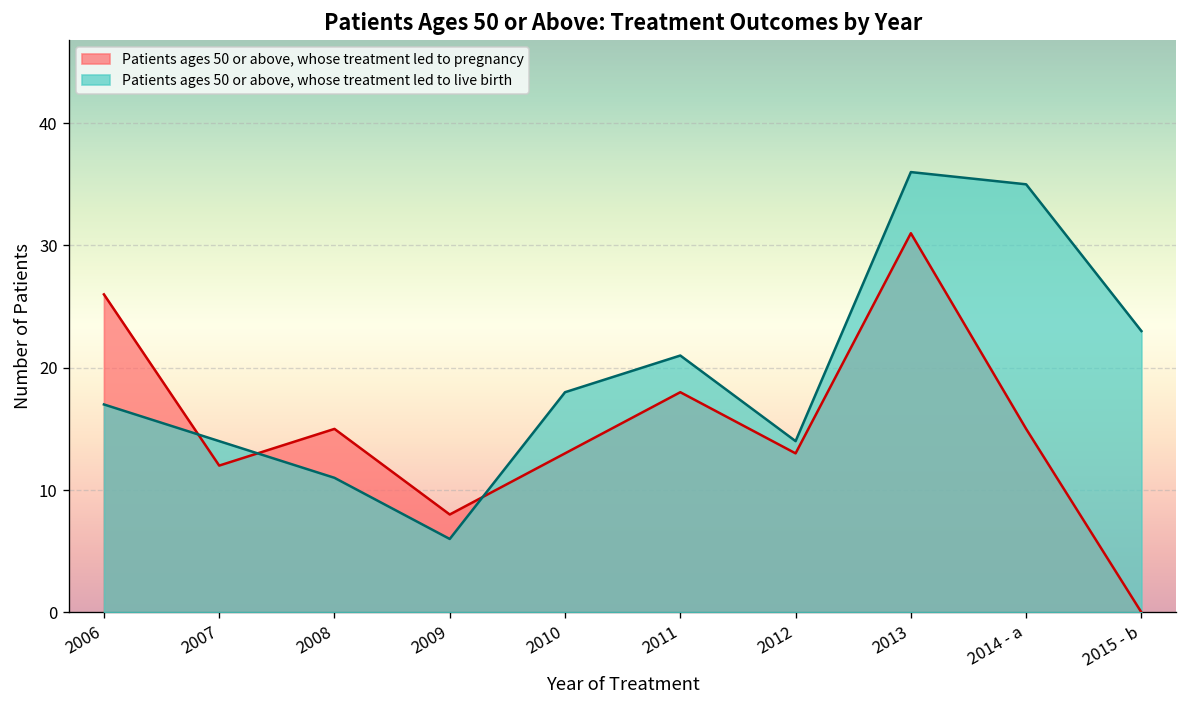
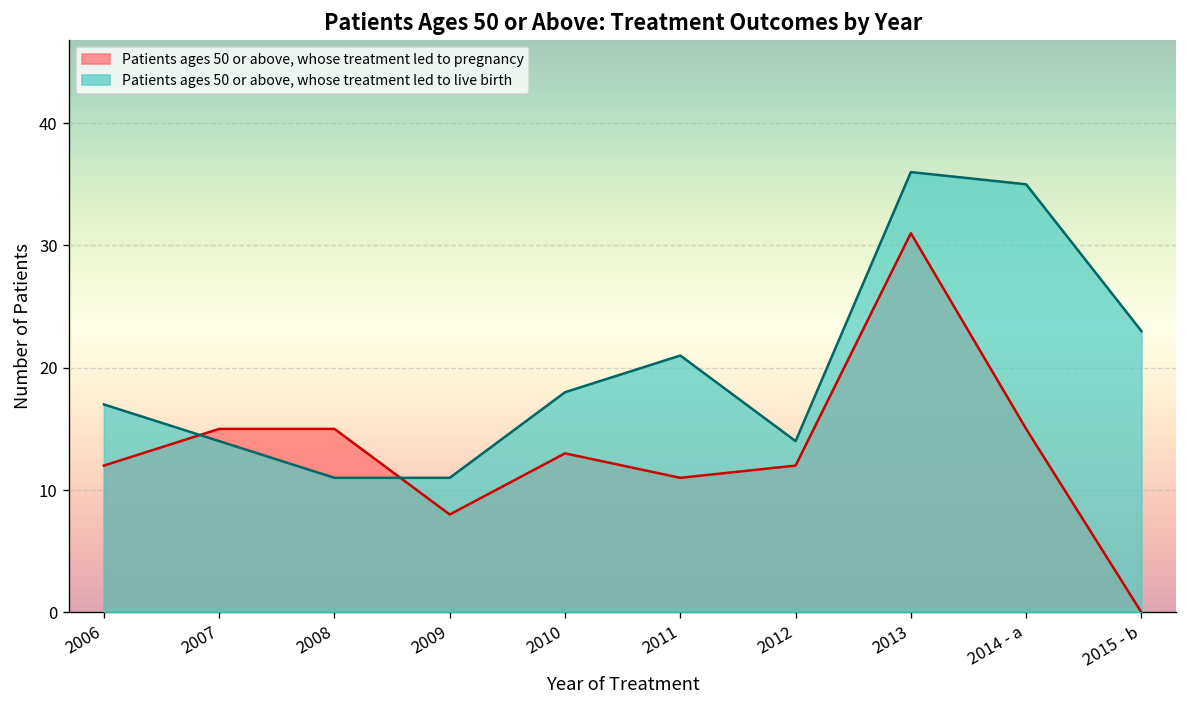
Patients ages 50 or above, whose treatment led to pregnancy, 2006: 26 -> 12
Patients ages 50 or above, whose treatment led to pregnancy, 2007: 12 -> 15
Patients ages 50 or above, whose treatment led to live birth, 2009: 6 -> 11
Patients ages 50 or above, whose treatment led to pregnancy, 2011: 18 -> 11
Patients ages 50 or above, whose treatment led to pregnancy, 2012: 13 -> 12
